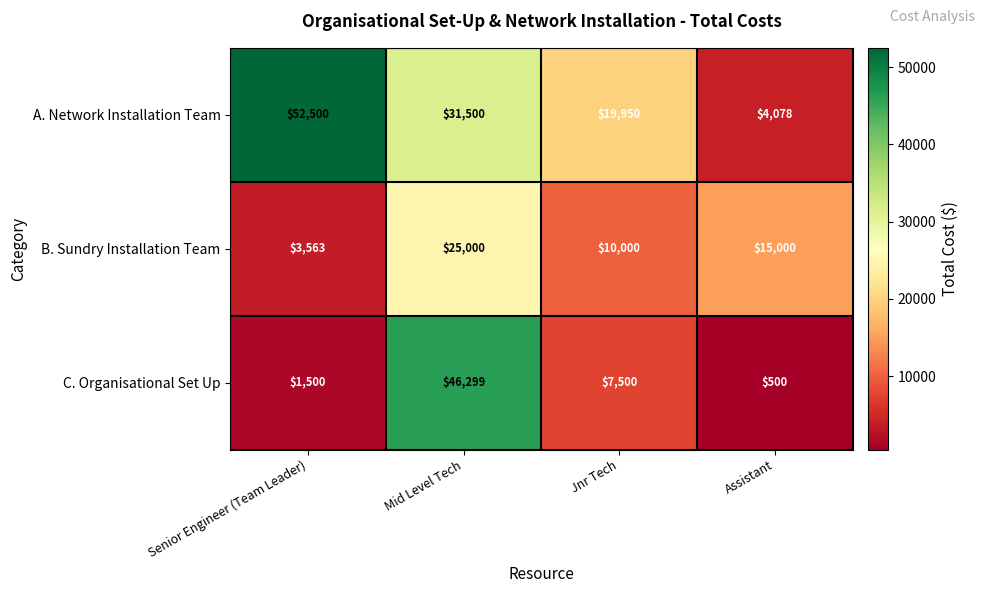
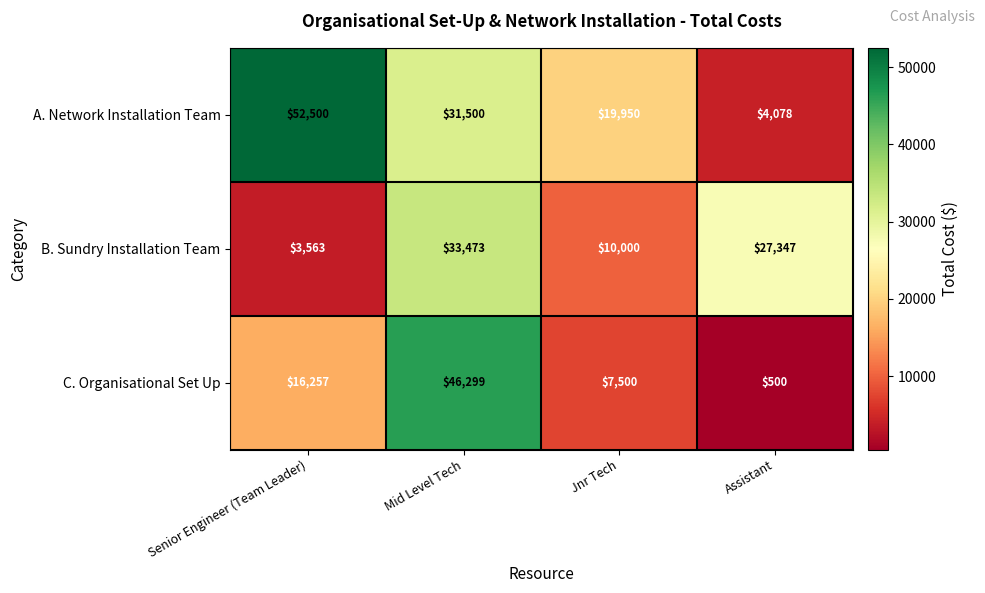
B. Sundry Installation Team, Mid Level Tech: $25,000 -> $33,473
B. Sundry Installation Team, Assistant: $15,000 -> $27,347
C. Organisational Set Up, Senior Engineer (Team Leader): $1,500 -> $16,257
